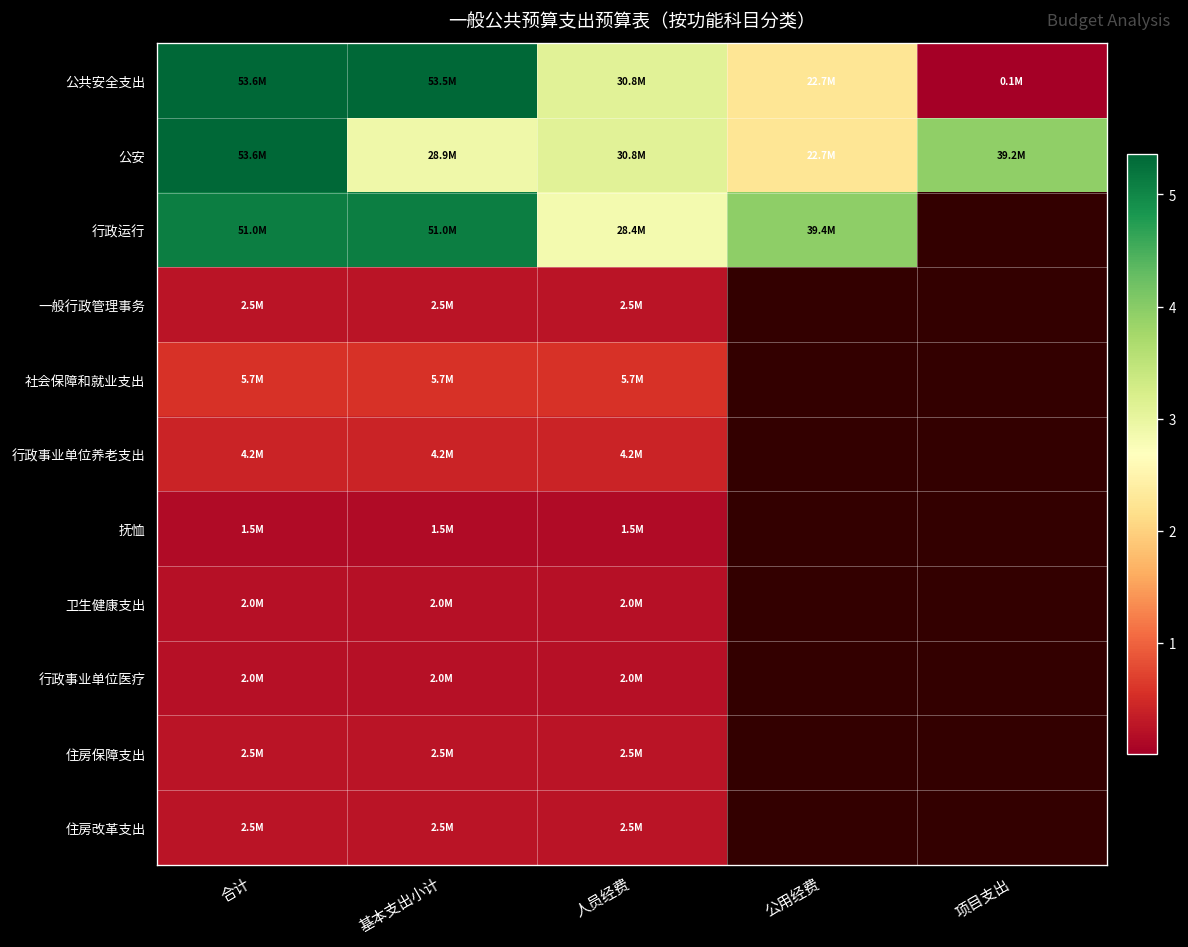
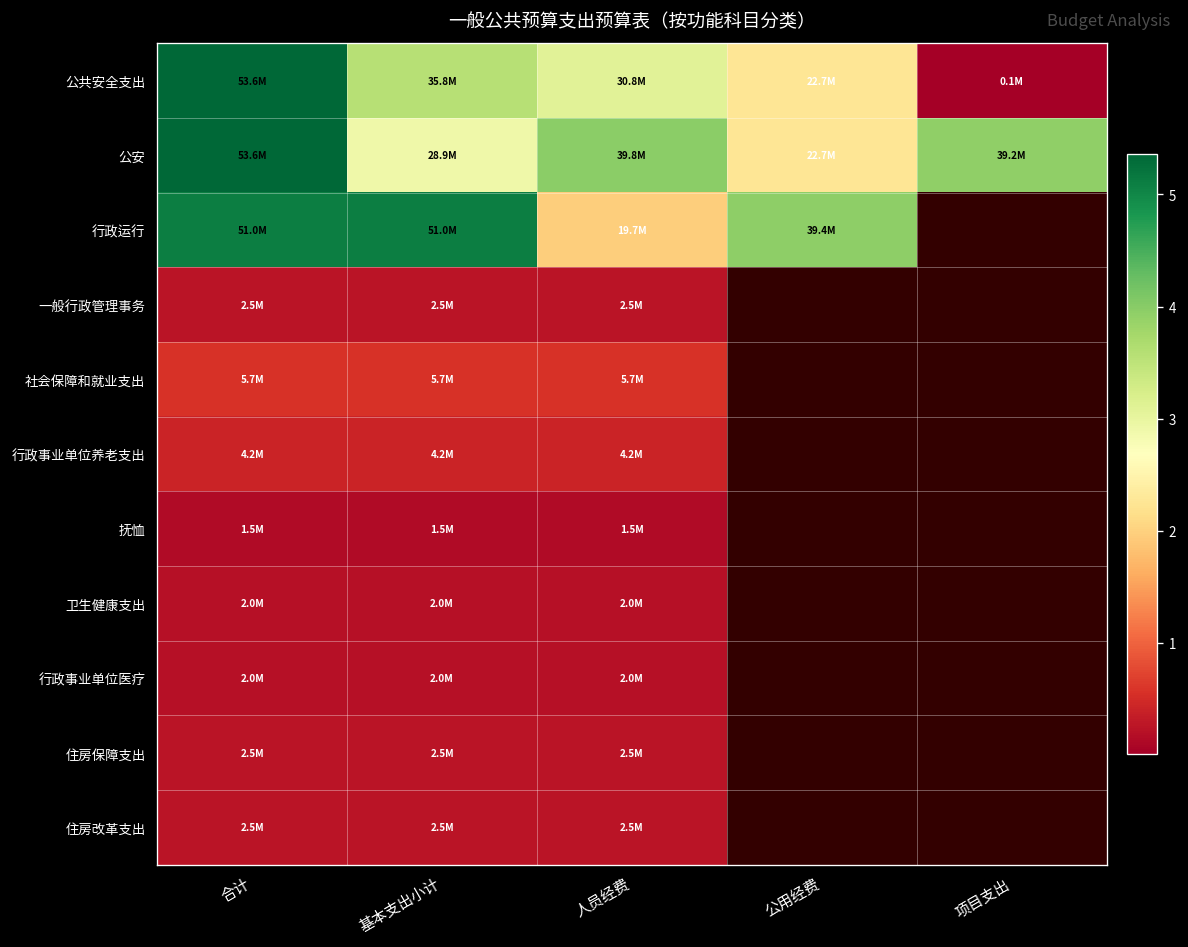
公共安全支出, 基本支出小计: 53.5M -> 35.8M
公安, 人员经费: 30.8M -> 39.8M
行政运行, 人员经费: 28.4M -> 19.7M
